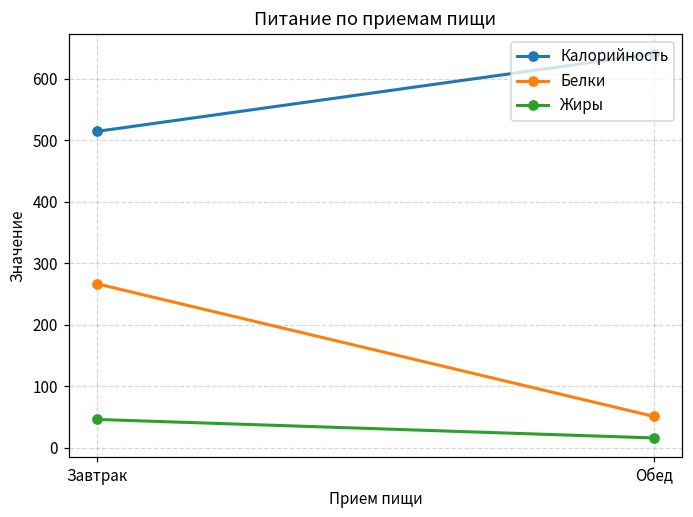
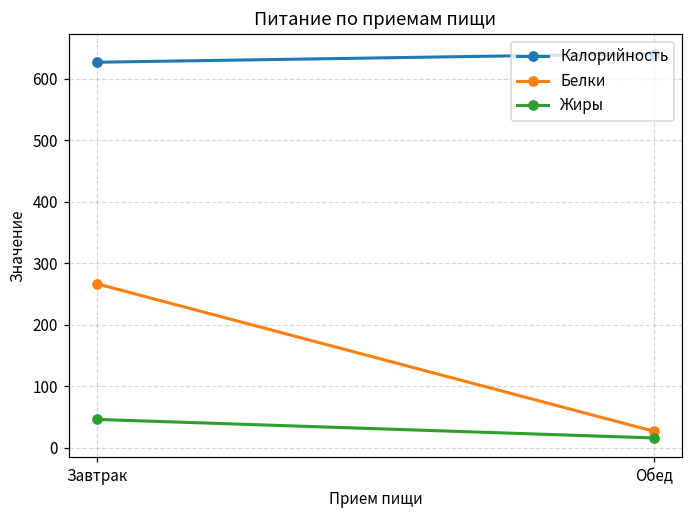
Калорийность, Завтрак: 510 -> 630
Белки, Обед: 50 -> 30
